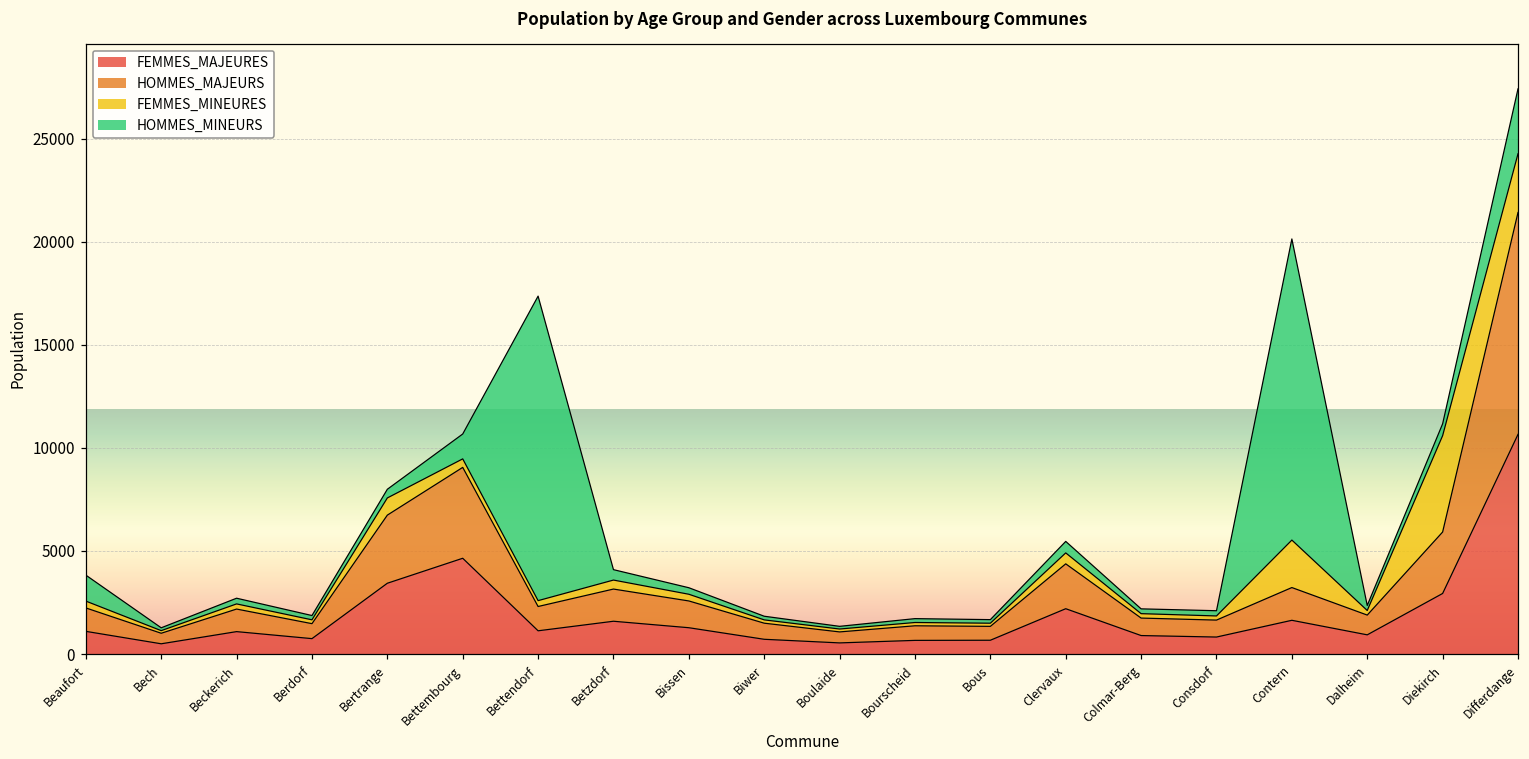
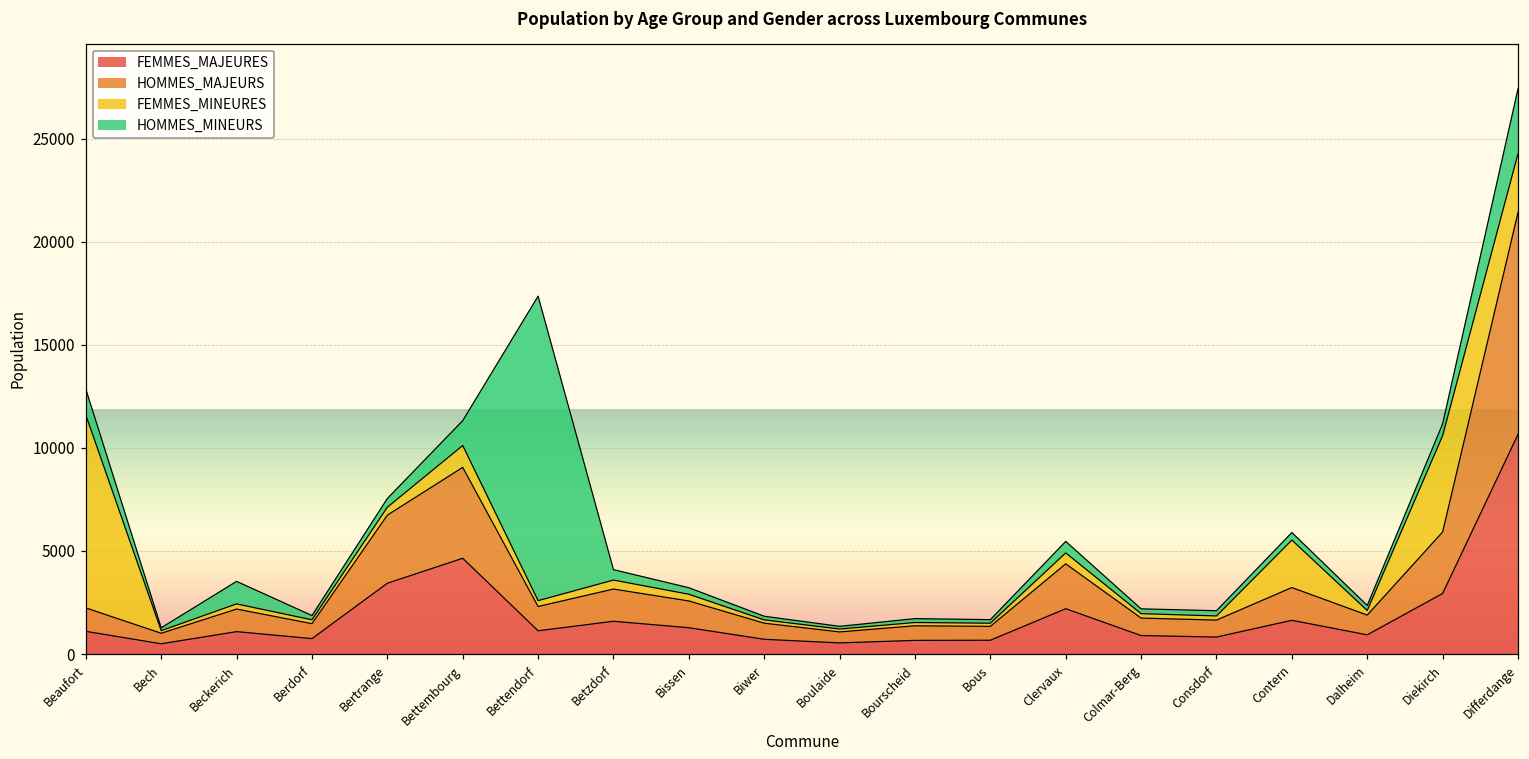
FEMMES_MINEURES, Beaufort: 300 -> 9400
HOMMES_MINEURS, Beckerich: 300 -> 1100
FEMMES_MINEURES, Bertrange: 800 -> 400
FEMMES_MINEURES, Bettembourg: 400 -> 1100
HOMMES_MINEURS, Contern: 14600 -> 400
